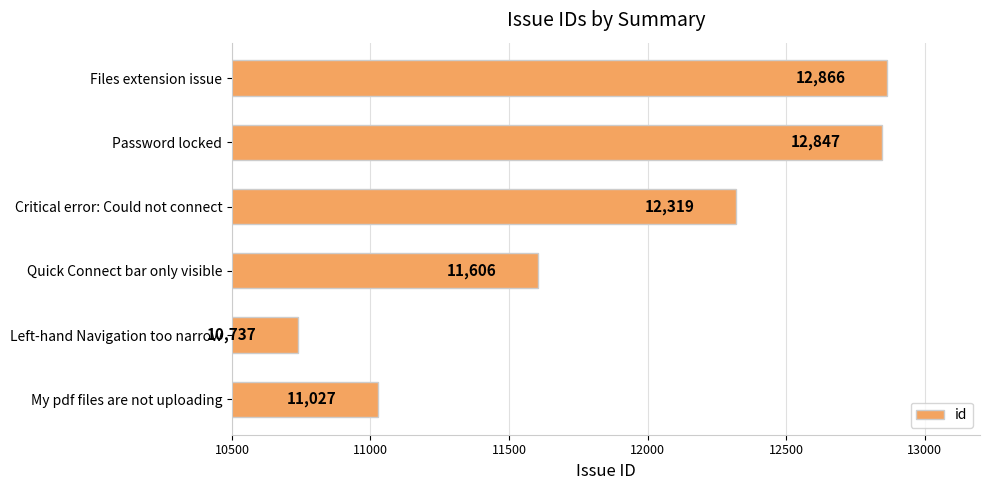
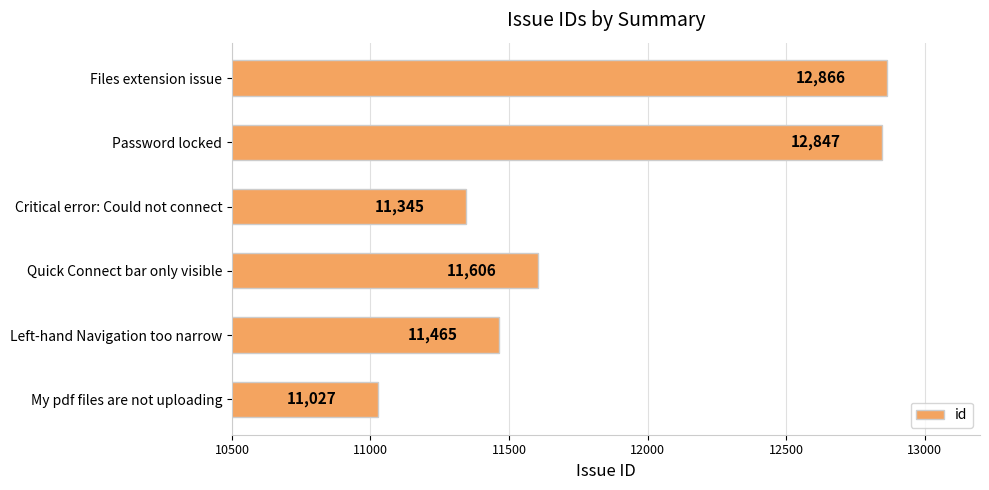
Critical error: Could not connect: 12,319 -> 11,345
Left-hand Navigation too narrow: 10,737 -> 11,465
